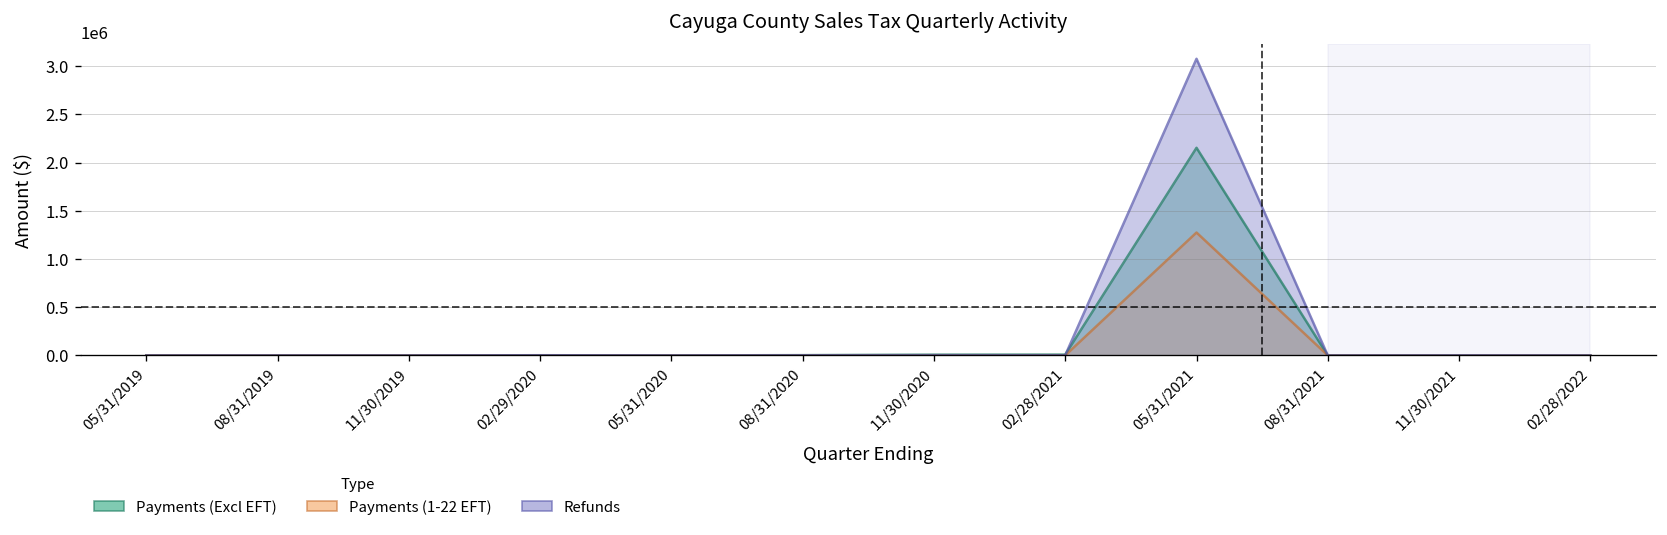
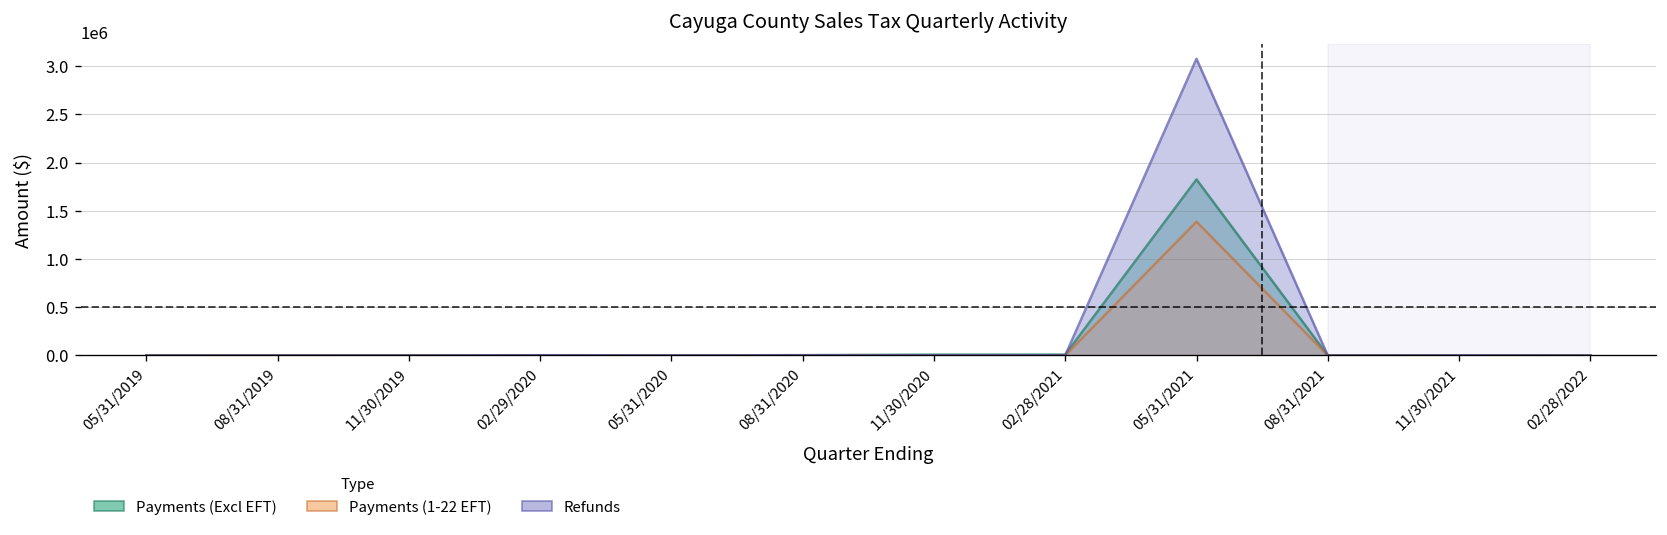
Payments (Excl EFT), 05/31/2021: 2200000 -> 1800000
Payments (1-22 EFT), 05/31/2021: 1300000 -> 1400000
